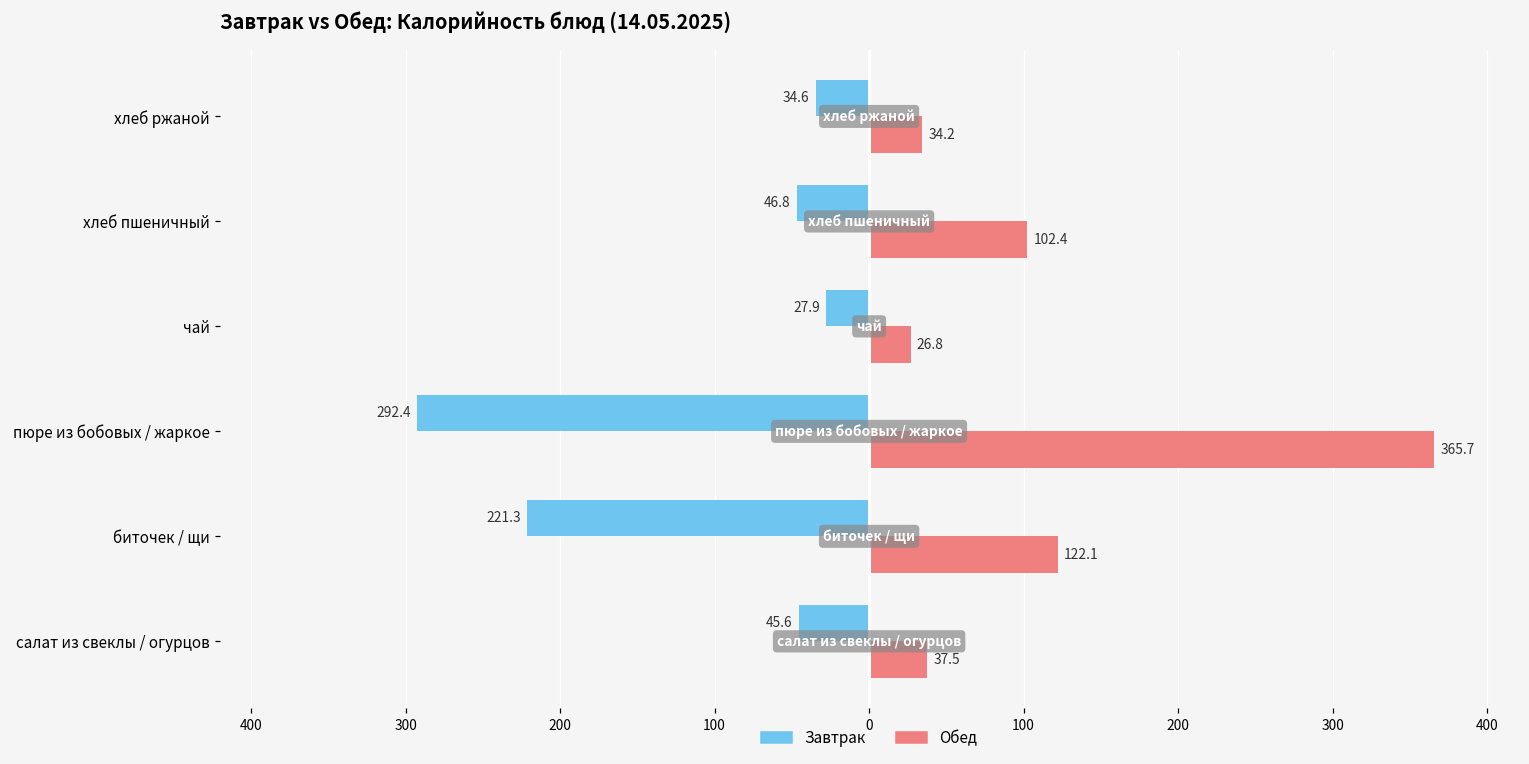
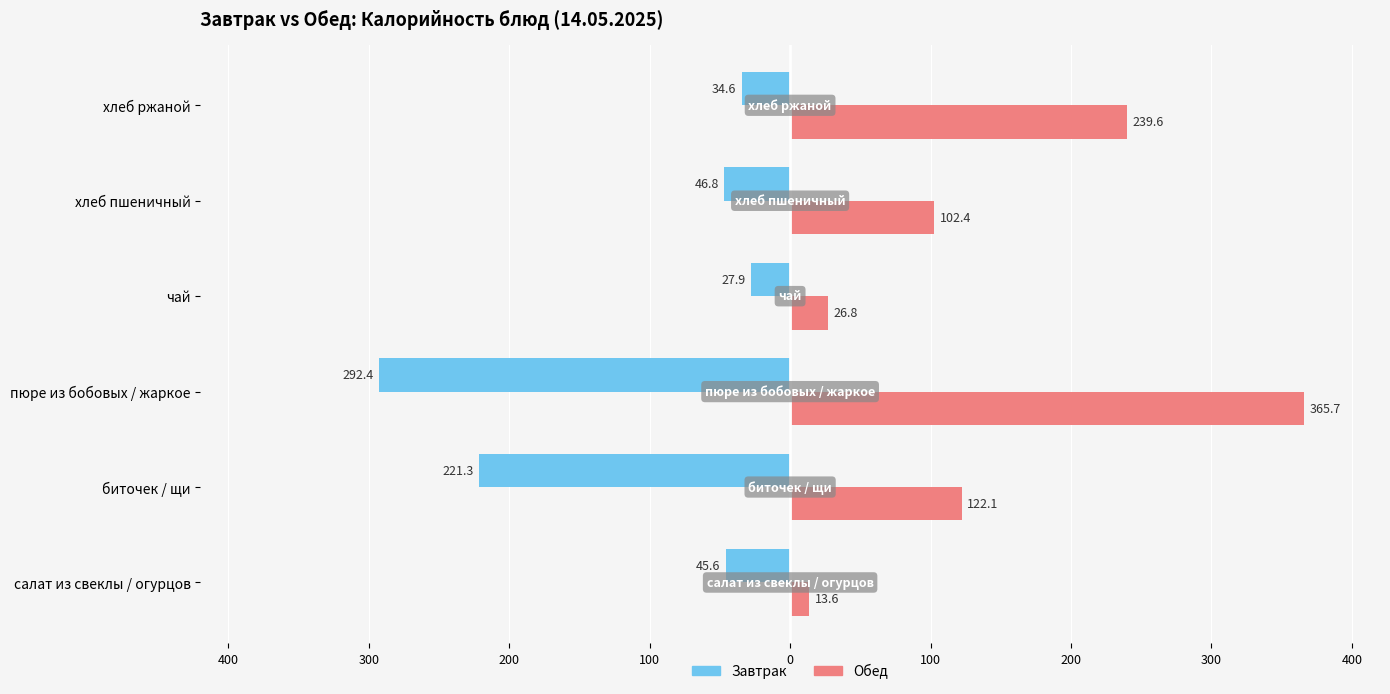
Обед, хлеб ржаной: 34.2 -> 239.6
Обед, салат из свеклы / огурцов: 37.5 -> 13.6
